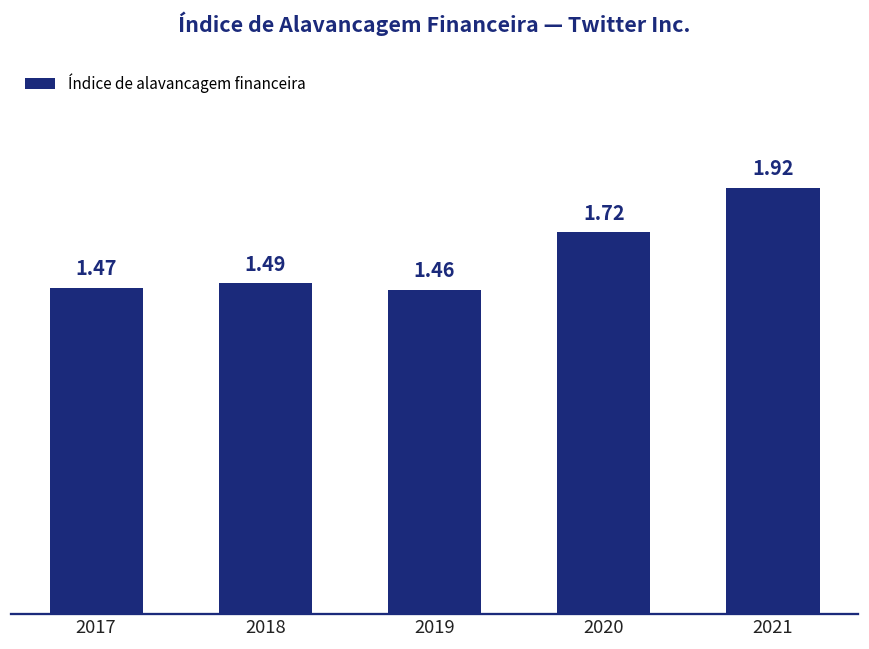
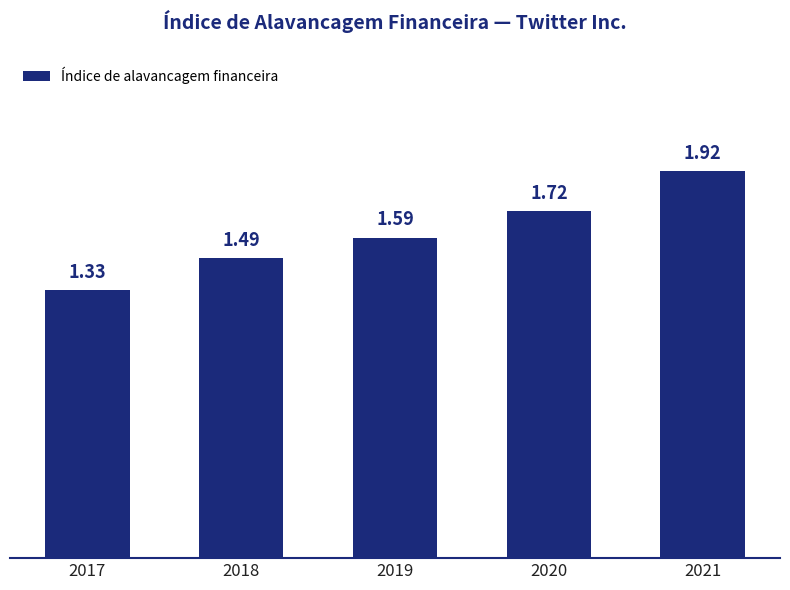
2017: 1.47 -> 1.33
2019: 1.46 -> 1.59
